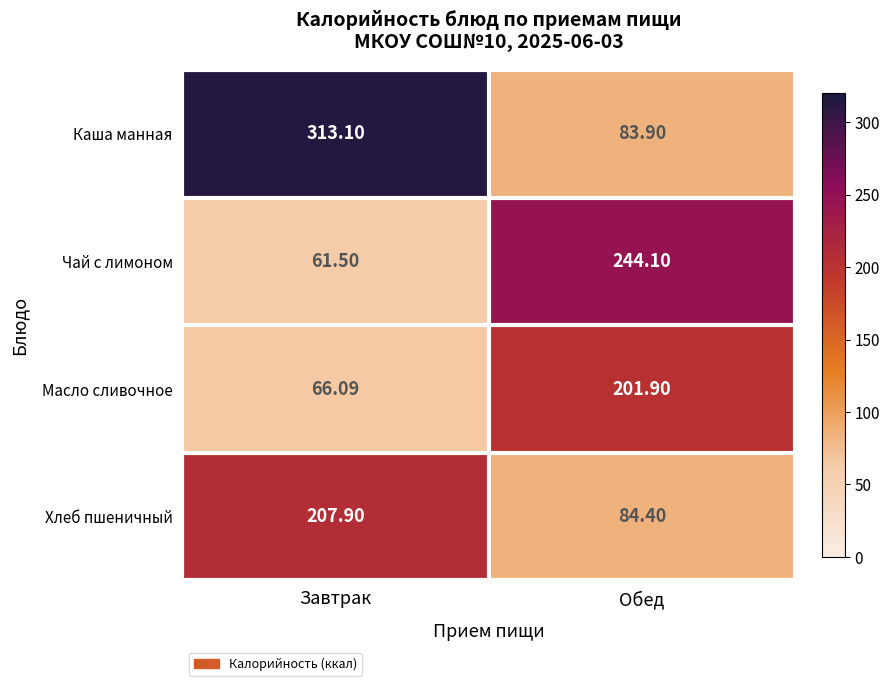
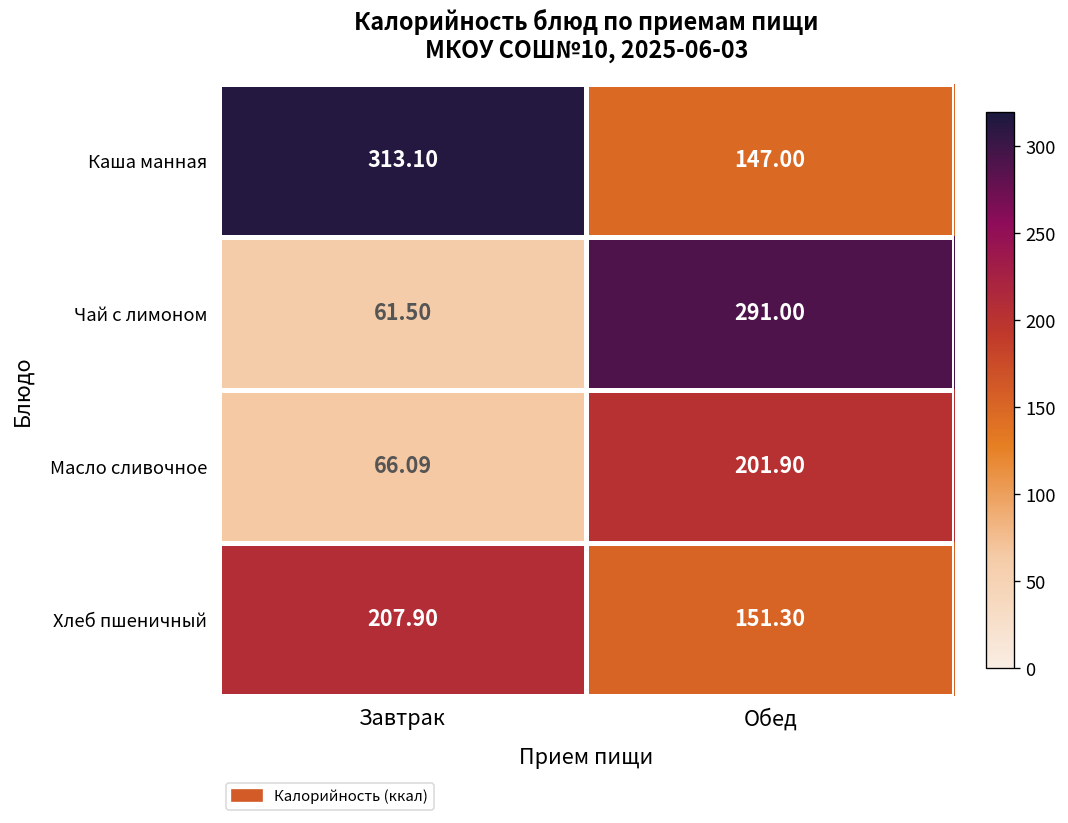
Каша манная, Обед: 83.90 -> 147.00
Чай с лимоном, Обед: 244.10 -> 291.00
Хлеб пшеничный, Обед: 84.40 -> 151.30
